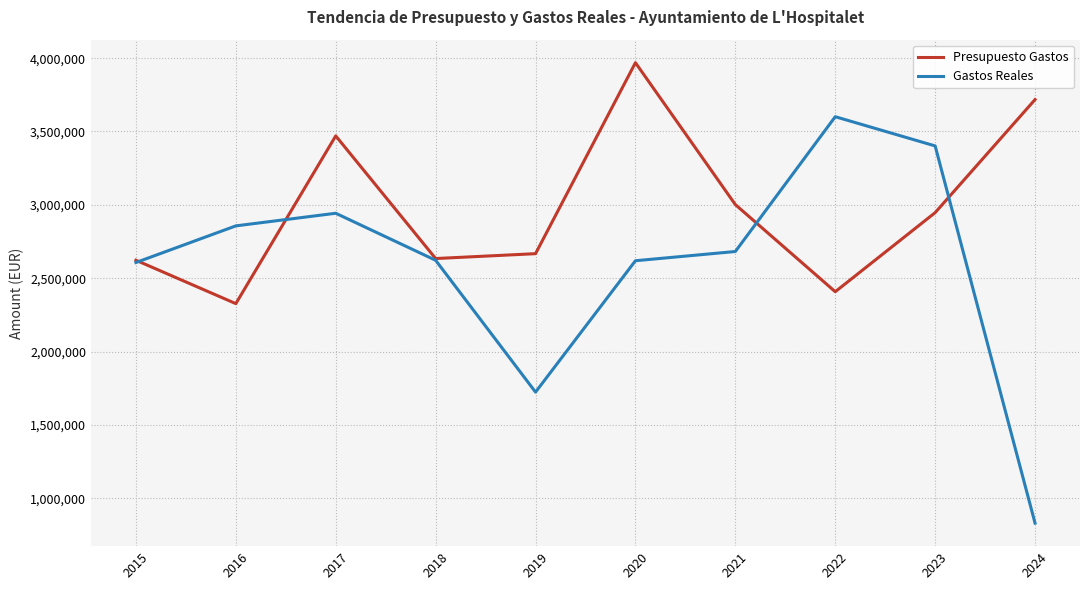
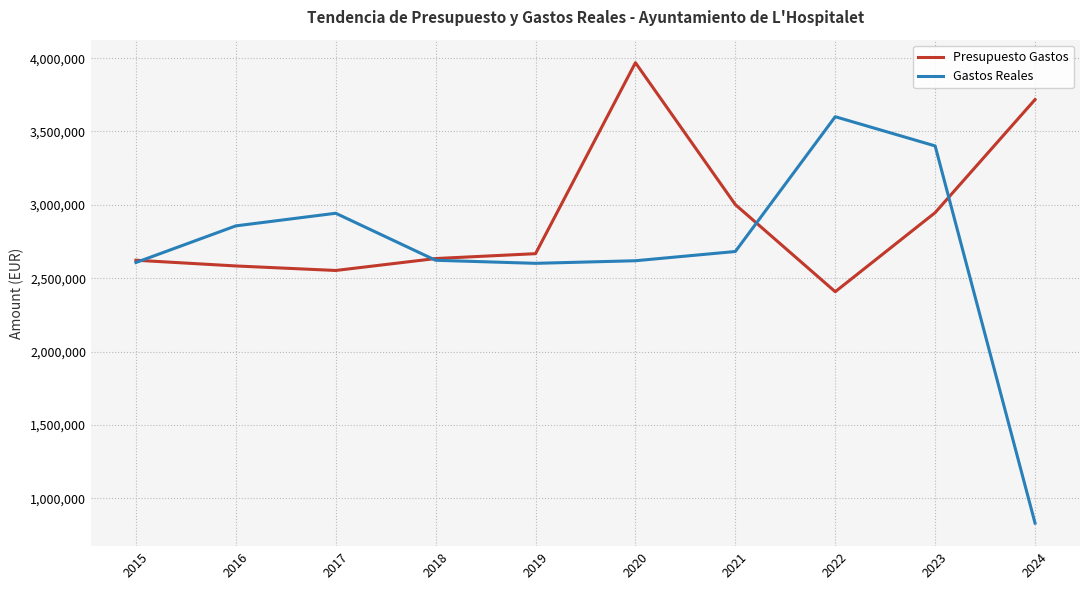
Presupuesto Gastos, 2016: 2,330,000 -> 2,580,000
Presupuesto Gastos, 2017: 3,470,000 -> 2,550,000
Gastos Reales, 2019: 1,720,000 -> 2,600,000
